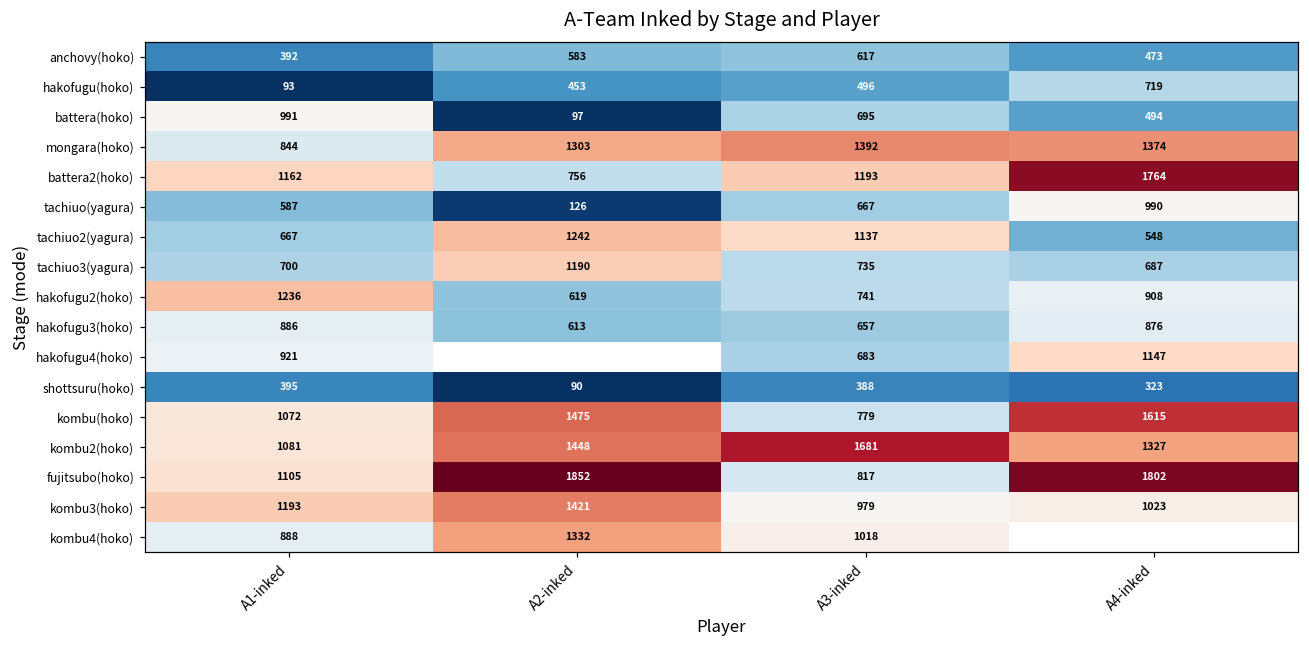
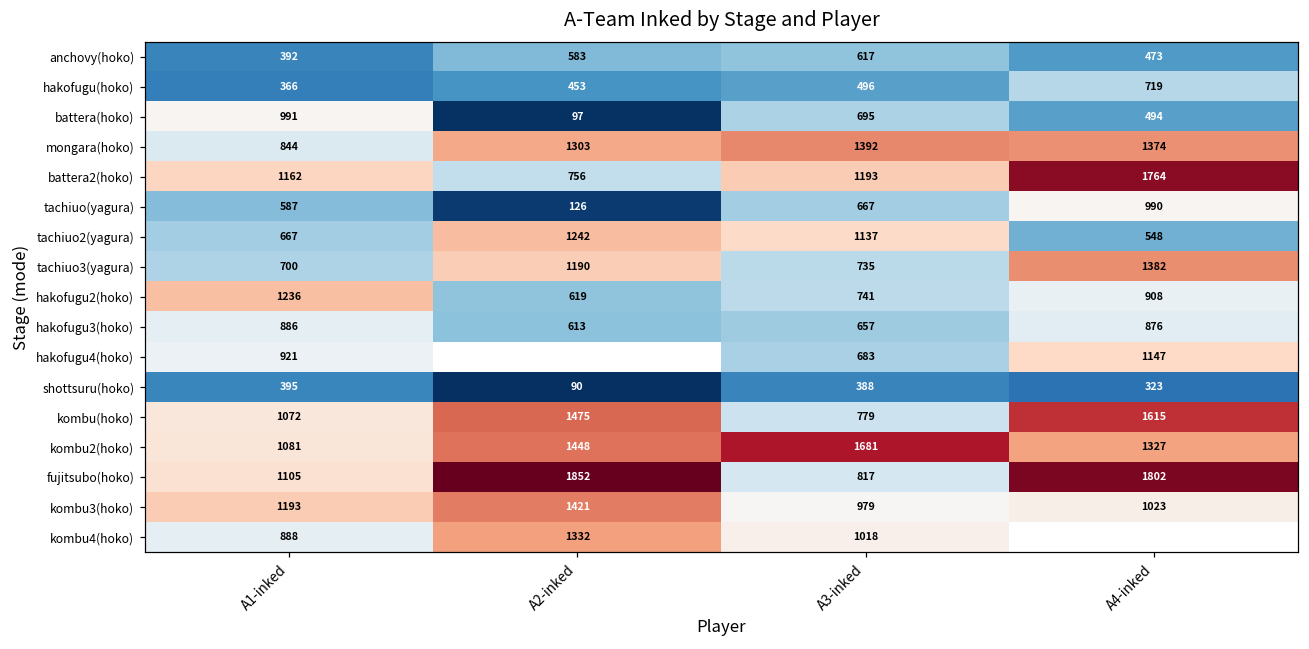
hakofugu(hoko), A1-inked: 93 -> 366
tachiuo3(yagura), A4-inked: 687 -> 1382
